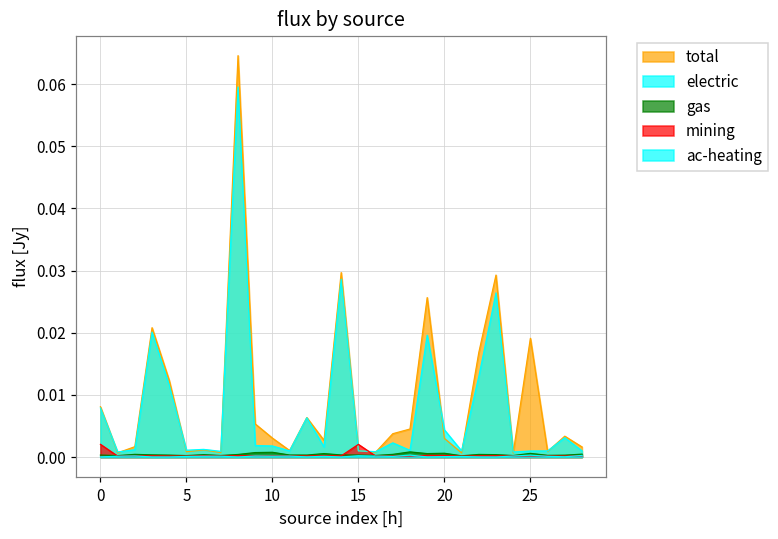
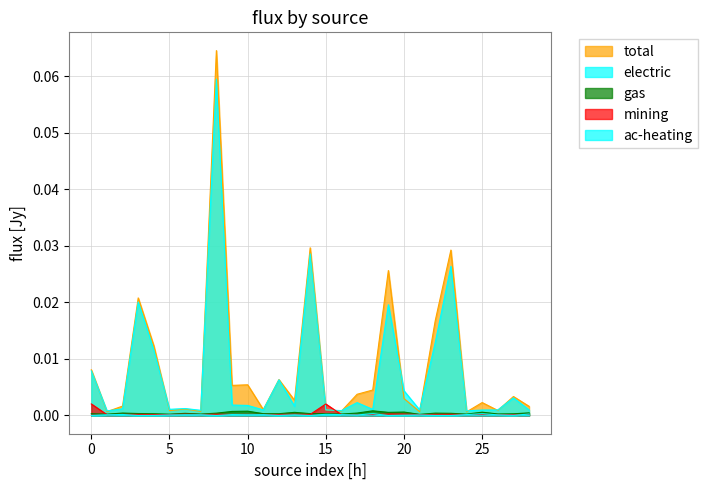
total, 10: 0.003 -> 0.005
total, 25: 0.019 -> 0.002
